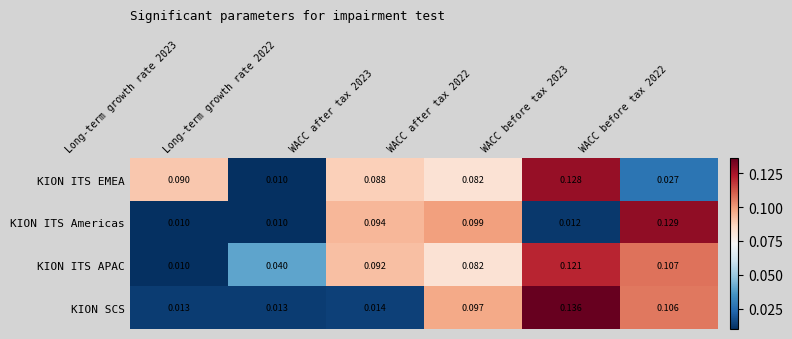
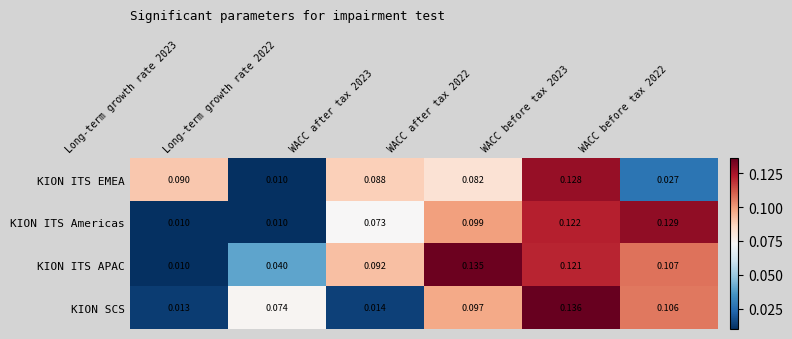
KION ITS Americas, WACC after tax 2023: 0.094 -> 0.073
KION ITS Americas, WACC before tax 2023: 0.012 -> 0.122
KION ITS APAC, WACC after tax 2022: 0.082 -> 0.135
KION SCS, Long-term growth rate 2022: 0.013 -> 0.074
